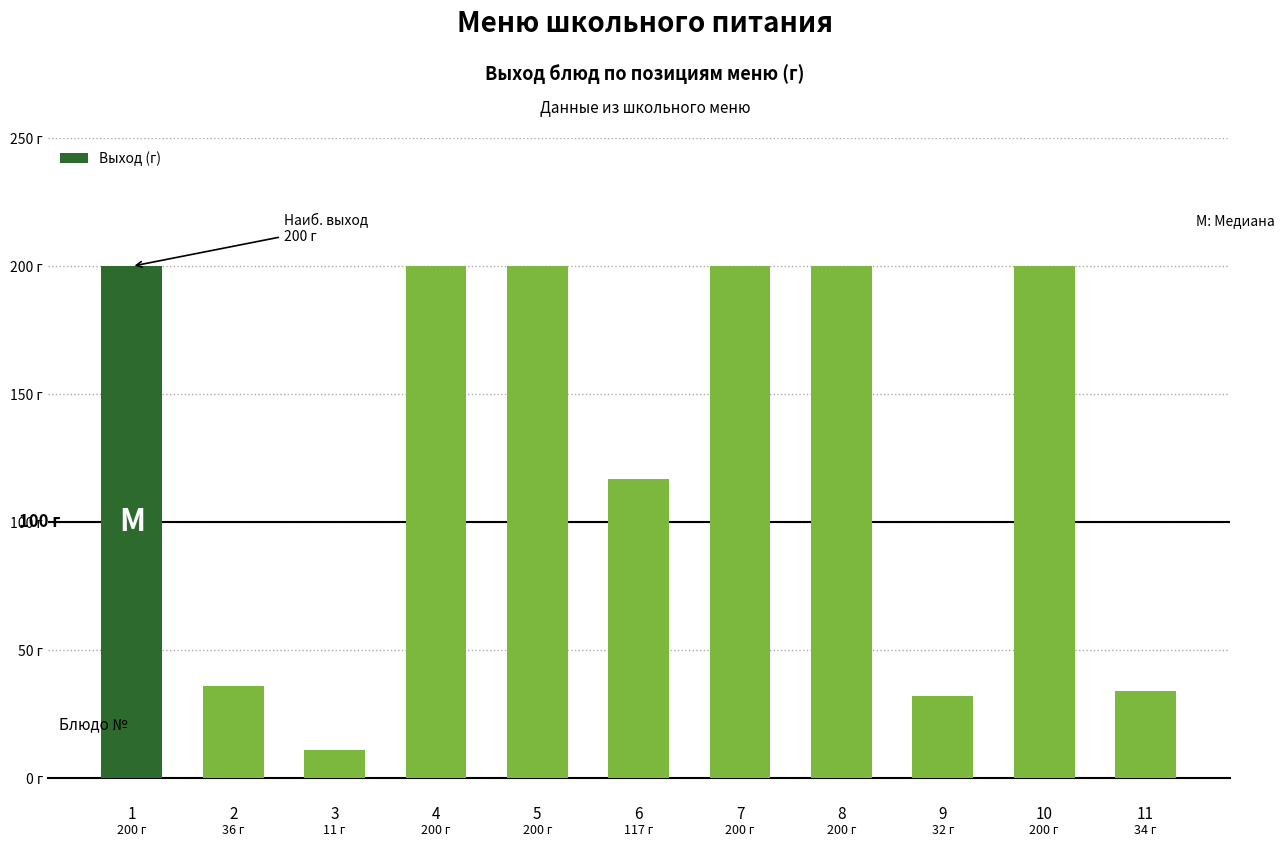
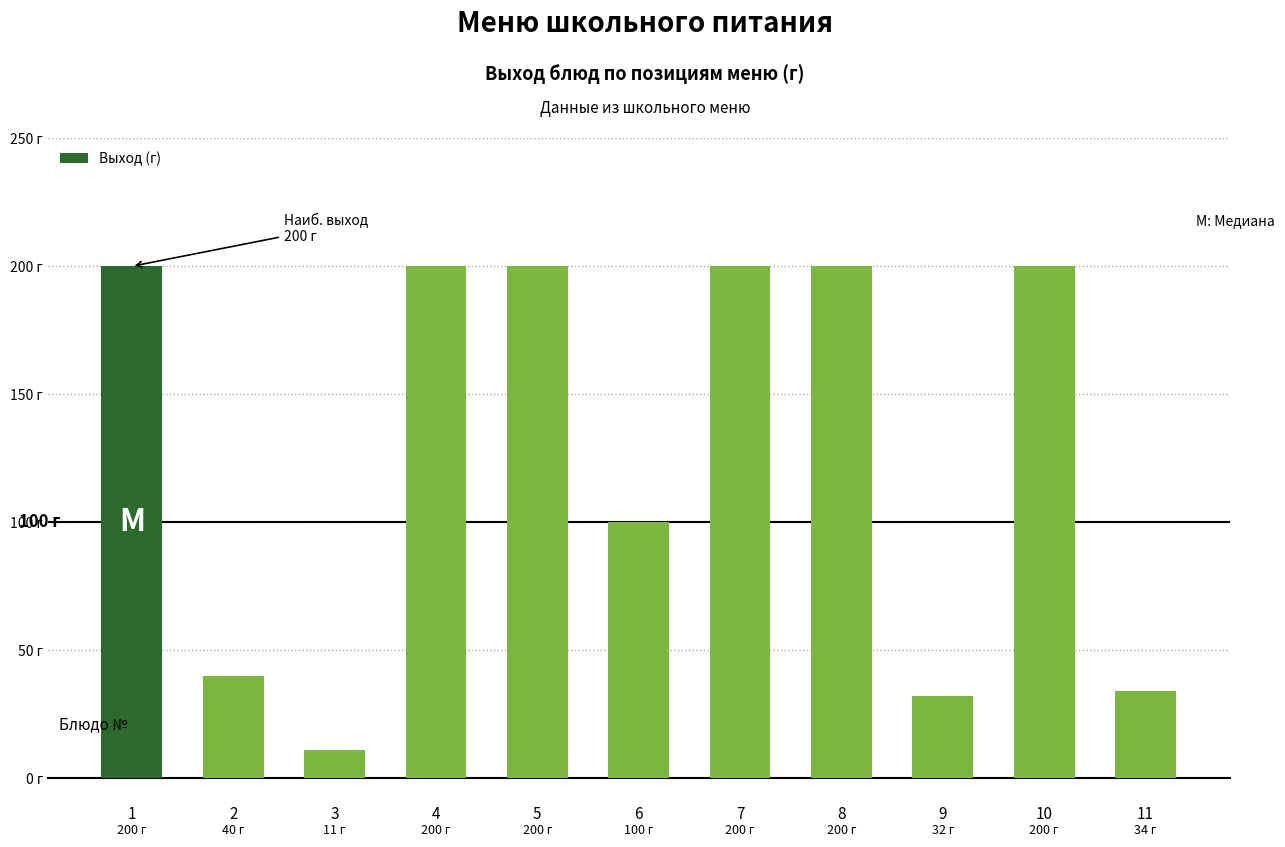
2: 36 -> 40
6: 117 -> 100
